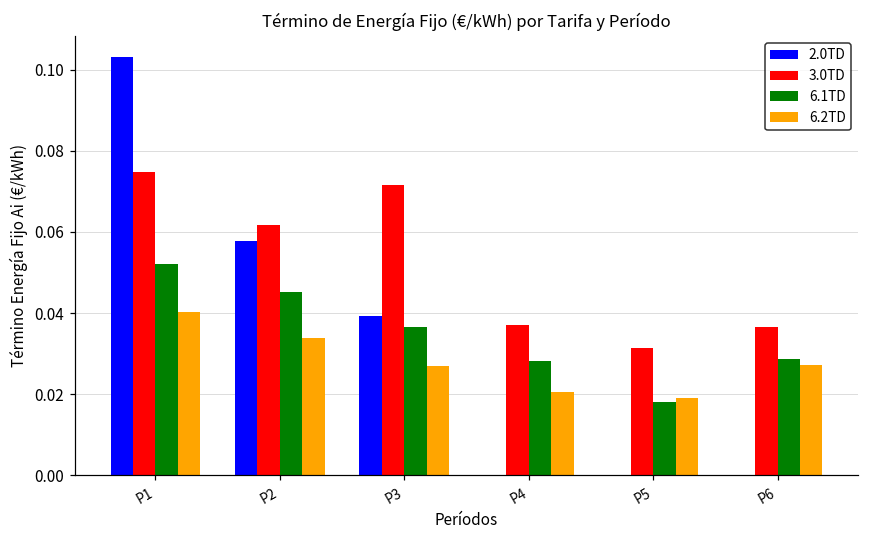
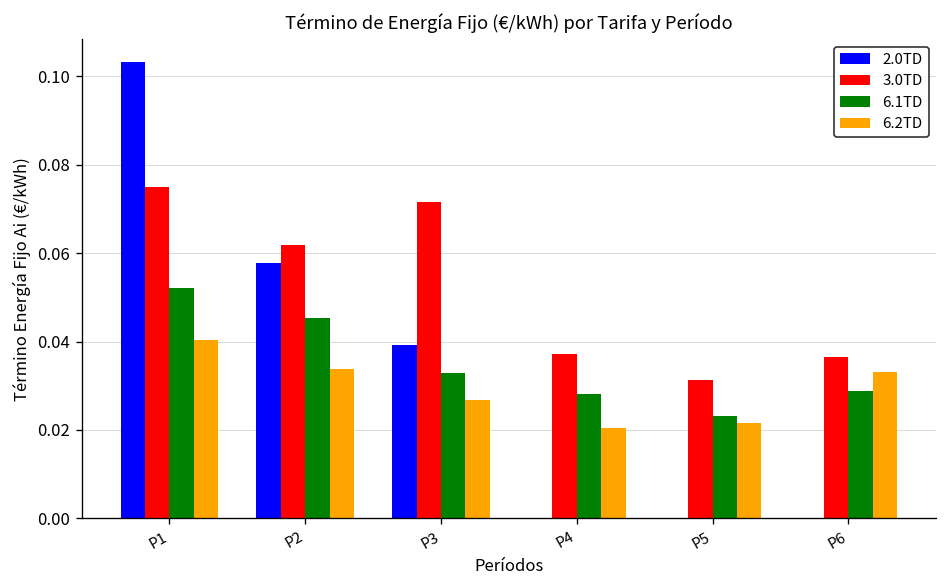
6.1TD, P3: 0.037 -> 0.033
6.1TD, P5: 0.018 -> 0.023
6.2TD, P5: 0.019 -> 0.022
6.2TD, P6: 0.027 -> 0.033
